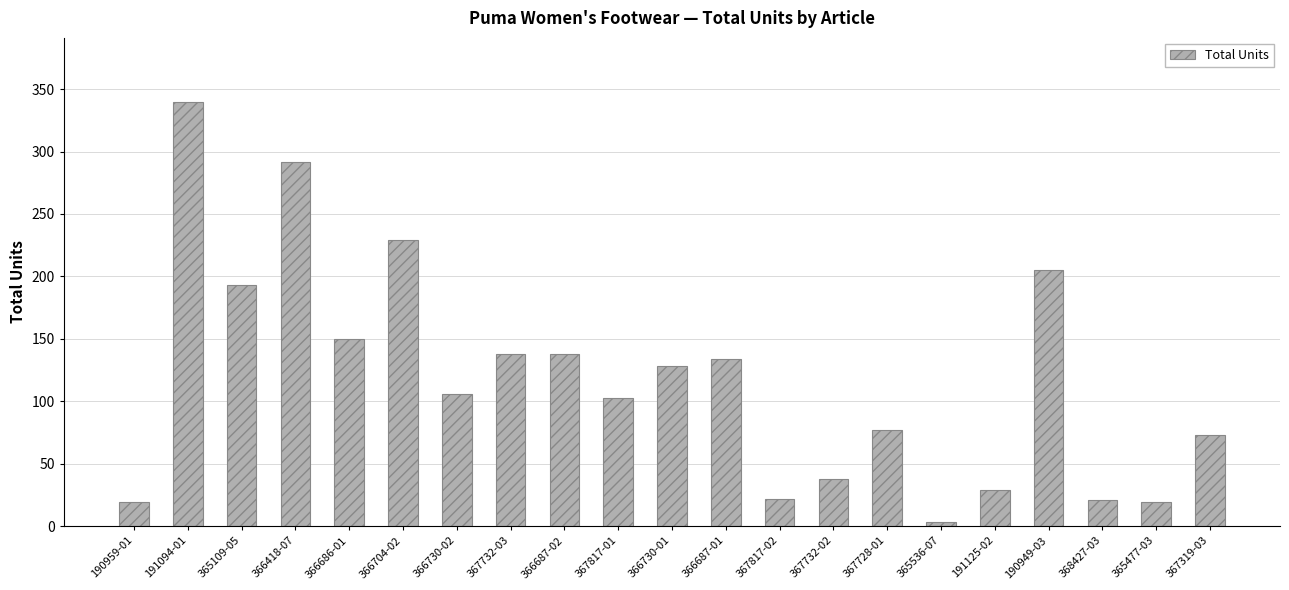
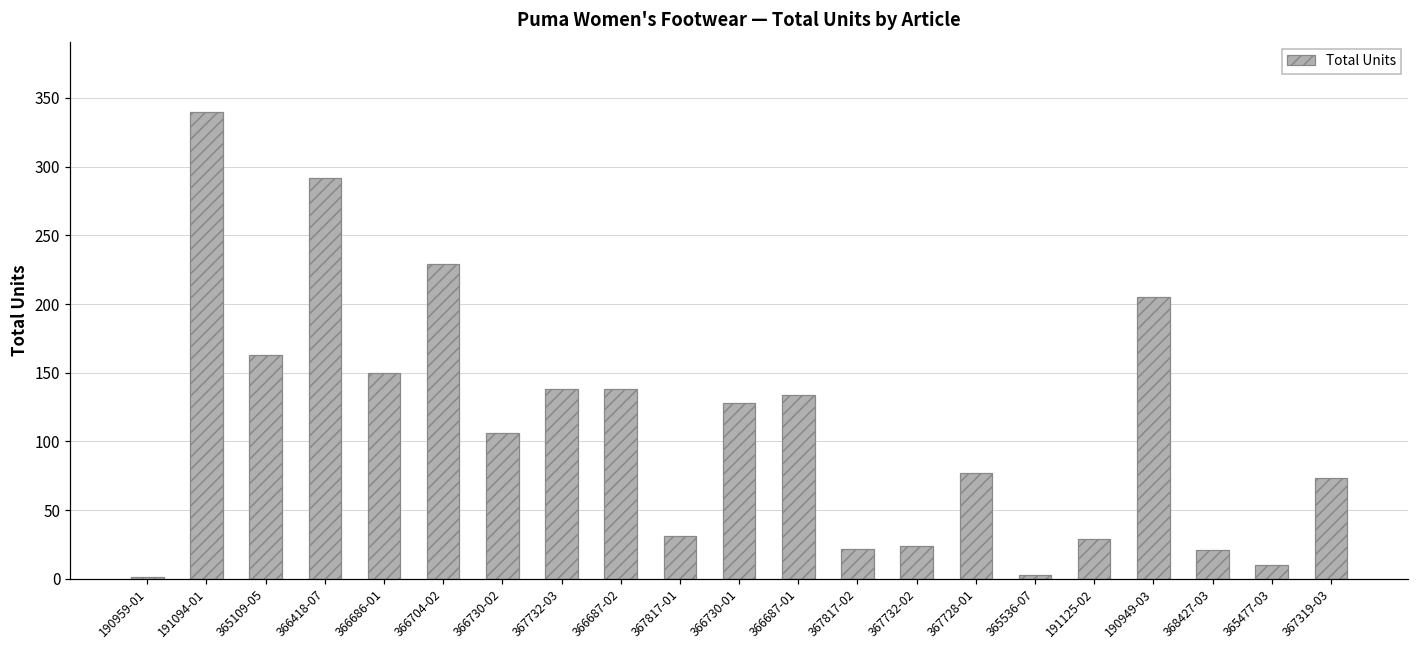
190959-01: 19 -> 1
365109-05: 193 -> 163
367817-01: 103 -> 31
367732-02: 38 -> 24
365477-03: 19 -> 10
